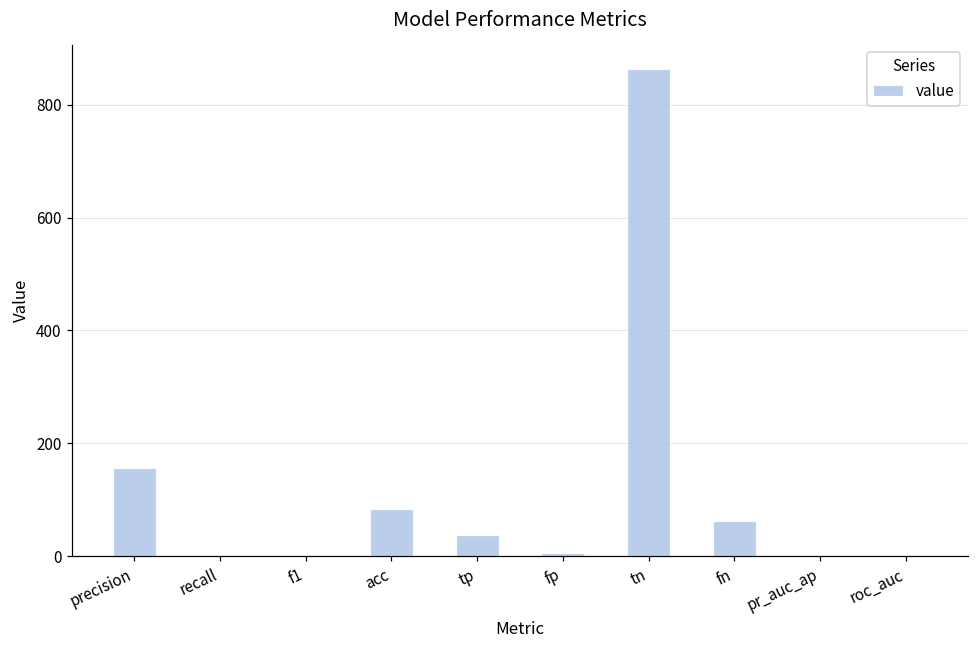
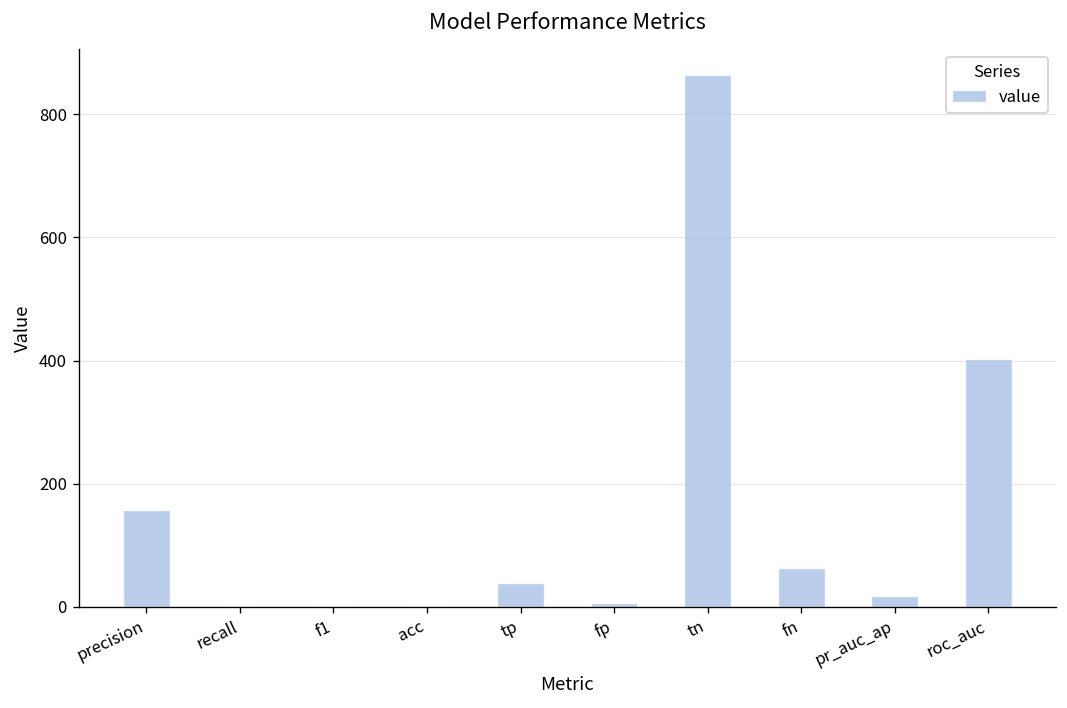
acc: 80 -> 0
pr_auc_ap: 0 -> 20
roc_auc: 0 -> 400
